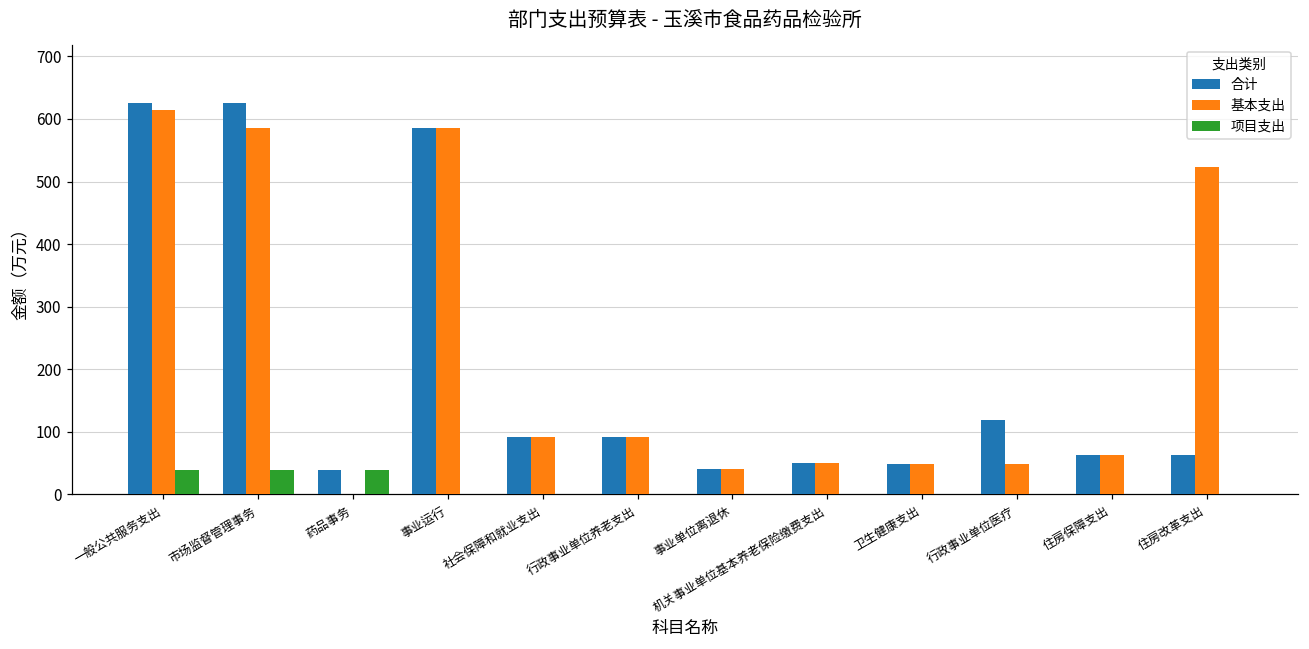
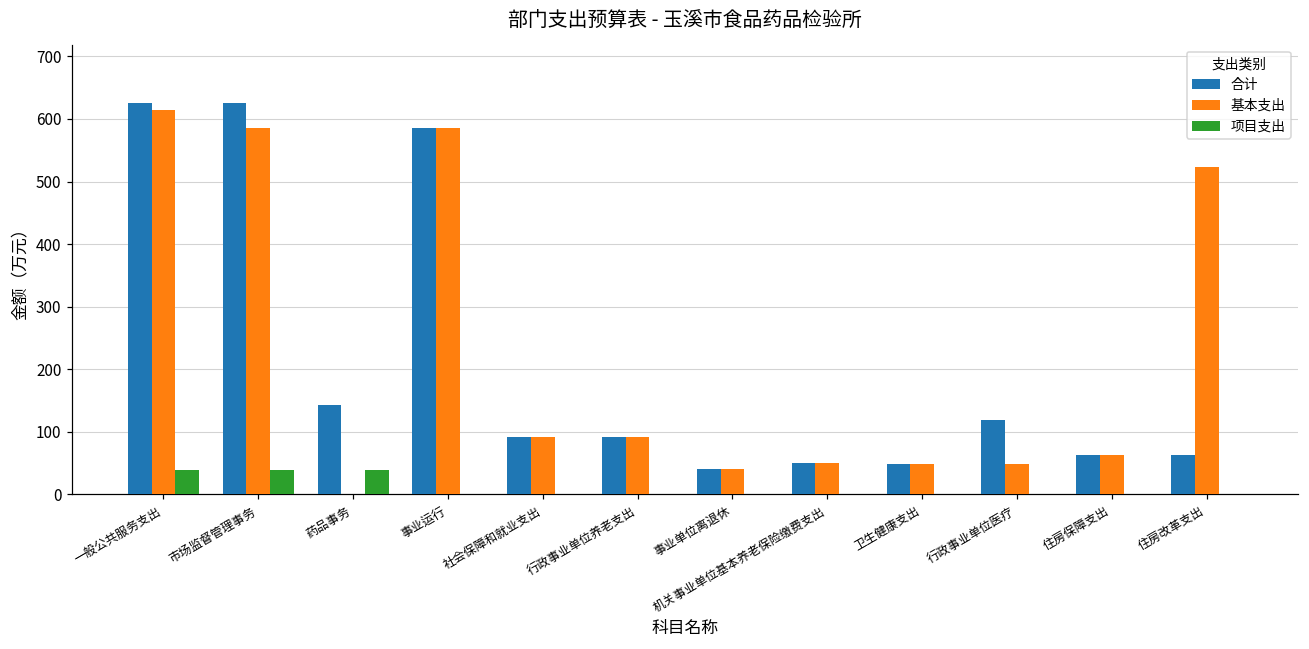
合计, 药品事务: 40 -> 140
